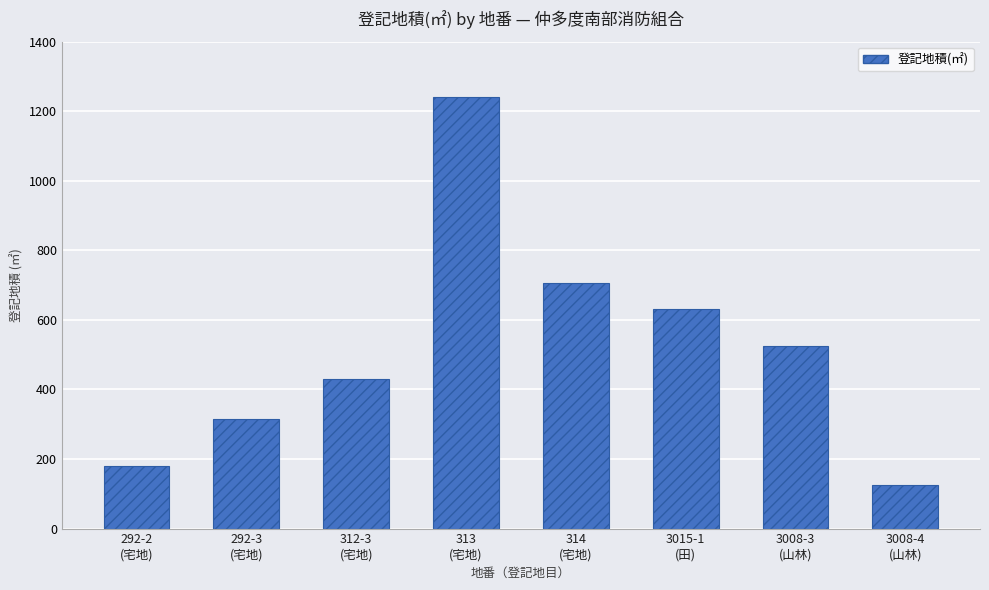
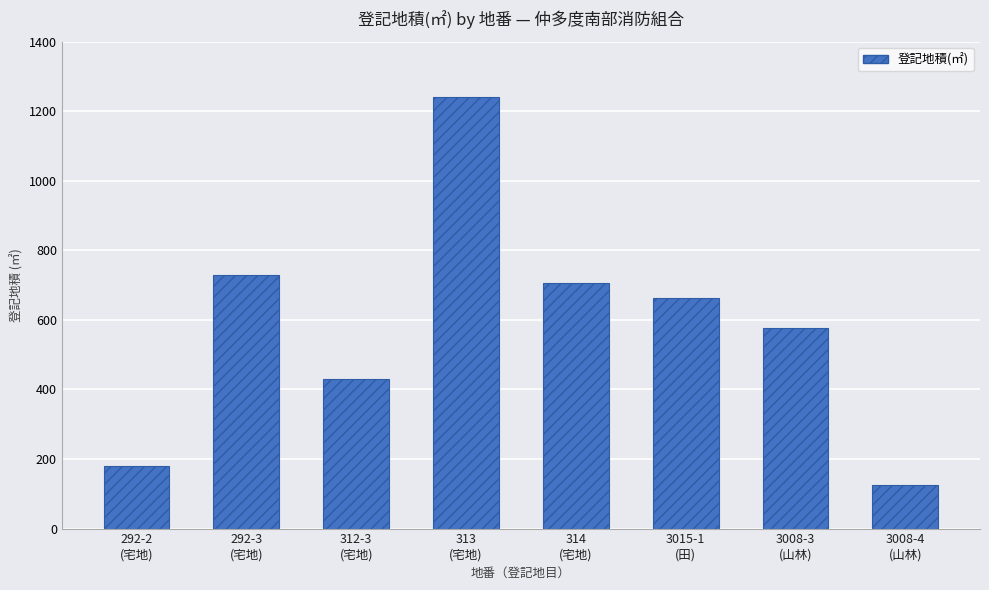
292-3 (宅地): 320 -> 730
3015-1 (田): 630 -> 660
3008-3 (山林): 520 -> 580
